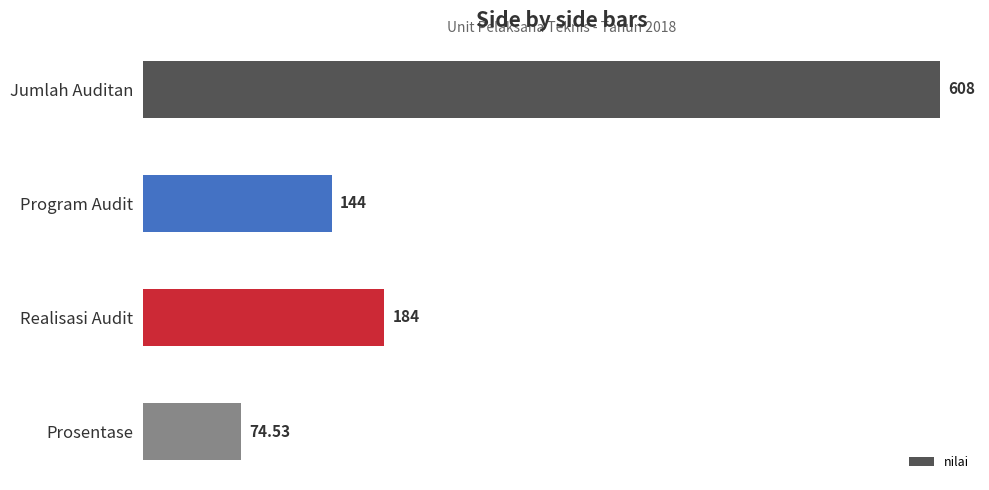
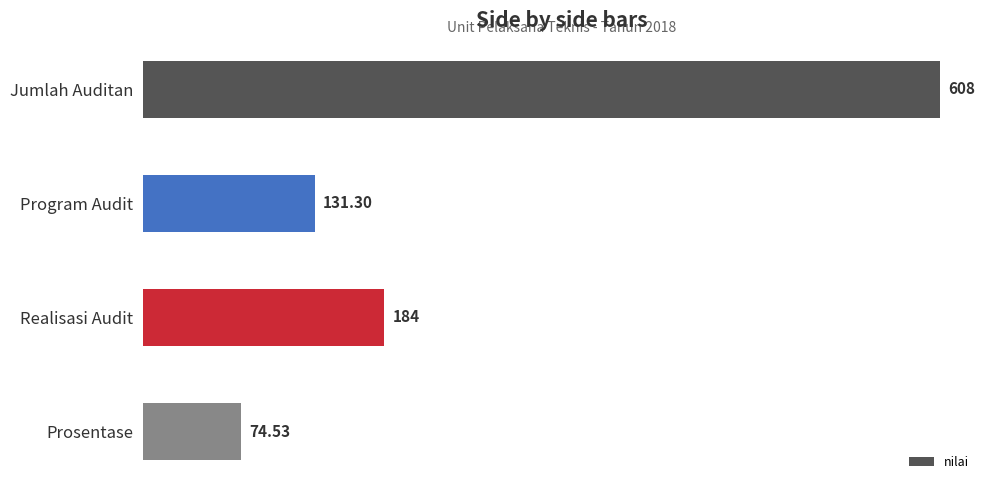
Program Audit: 144 -> 131.30
